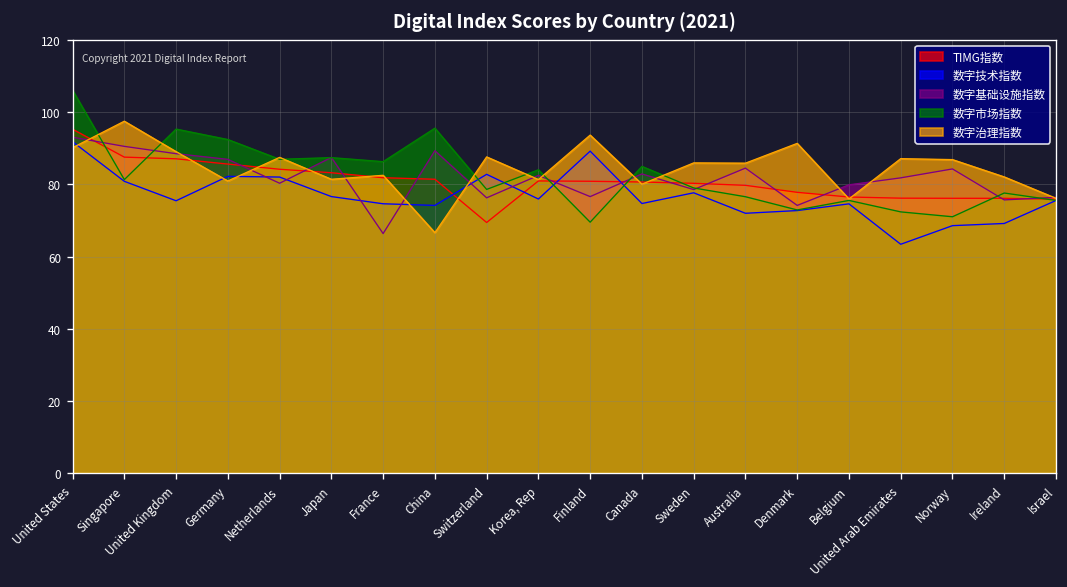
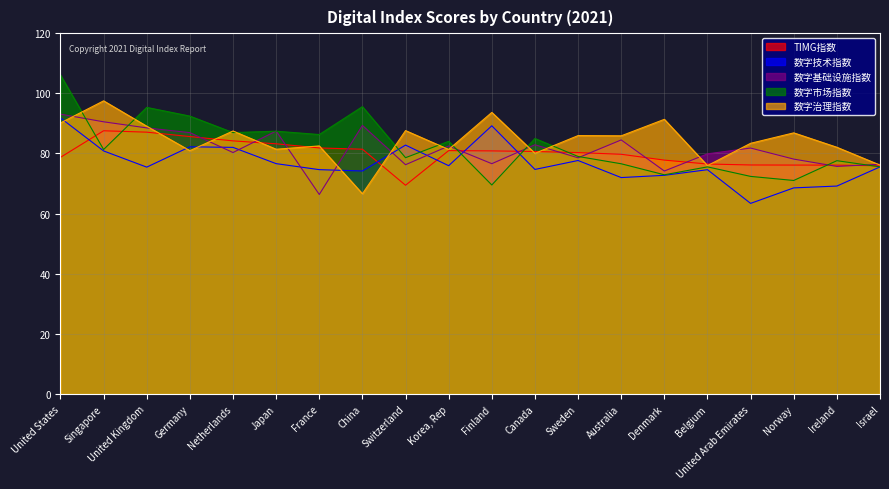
TIMG指数, United States: 95 -> 79
数字治理指数, United Arab Emirates: 87 -> 83
数字基础设施指数, Norway: 84 -> 78
